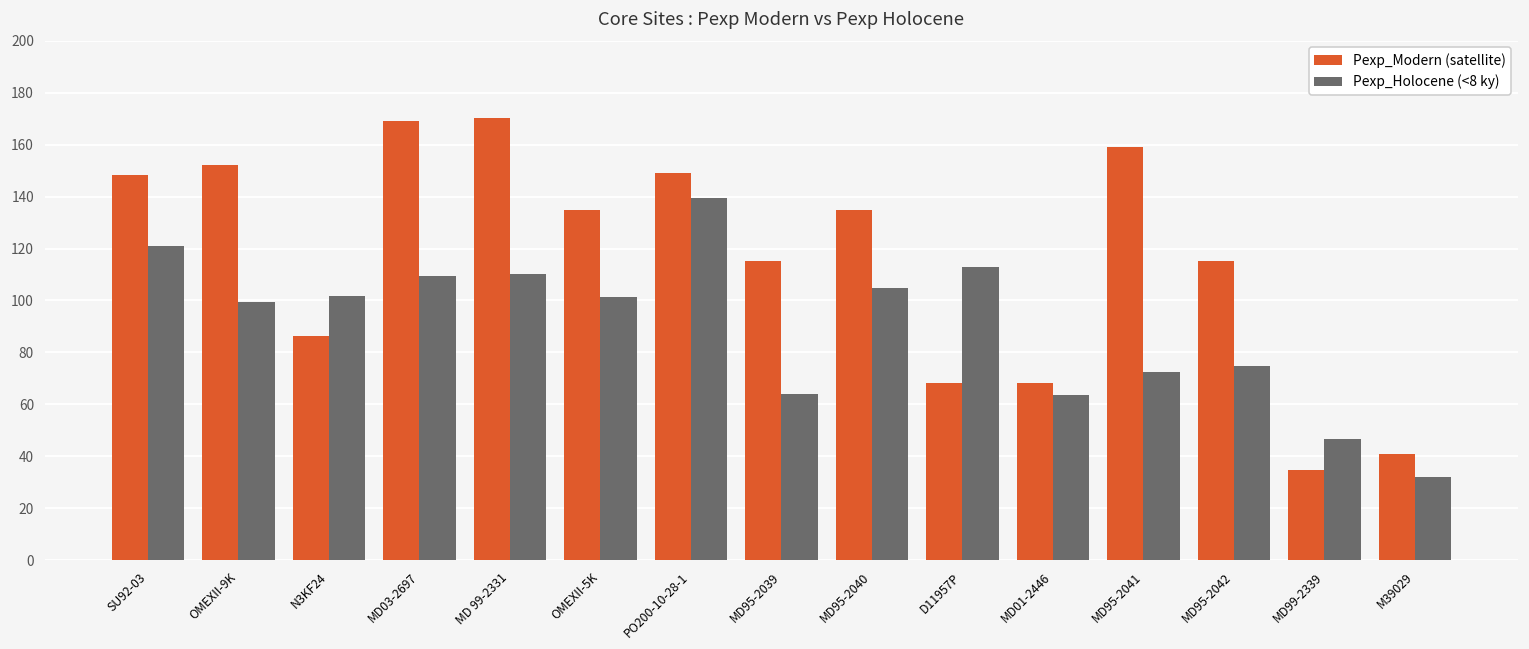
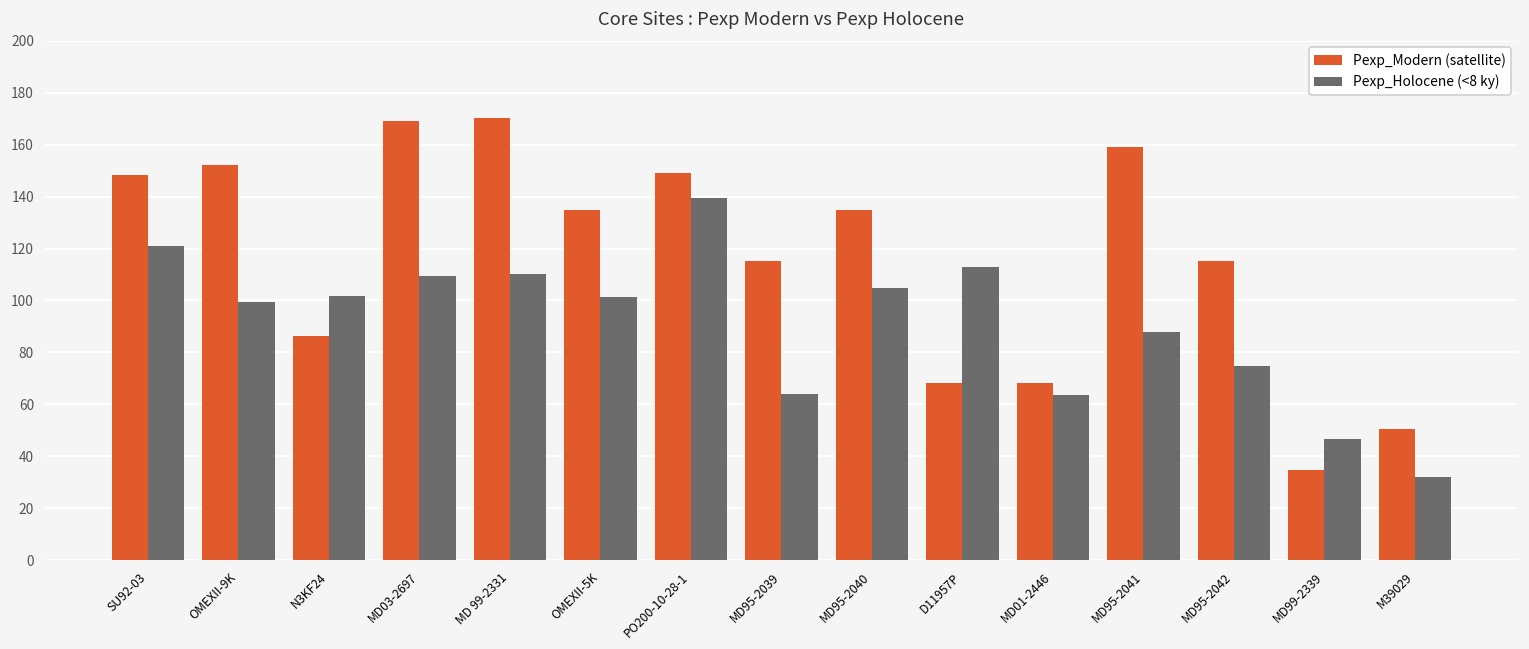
Pexp_Holocene (<8 ky), MD95-2041: 72 -> 88
Pexp_Modern (satellite), M39029: 41 -> 50
